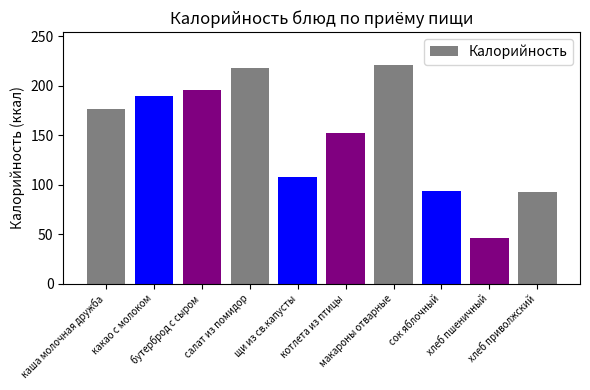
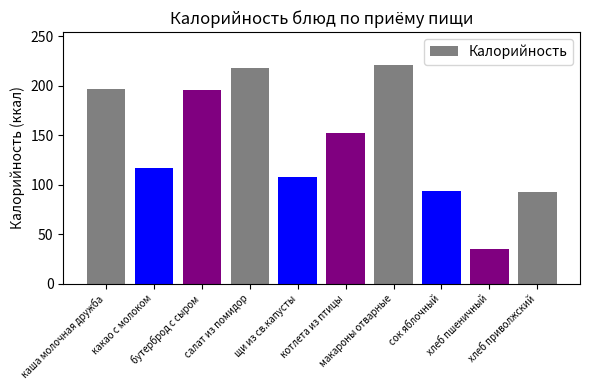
каша молочная дружба: 180 -> 200
какао с молоком: 190 -> 120
хлеб пшеничный: 50 -> 40
